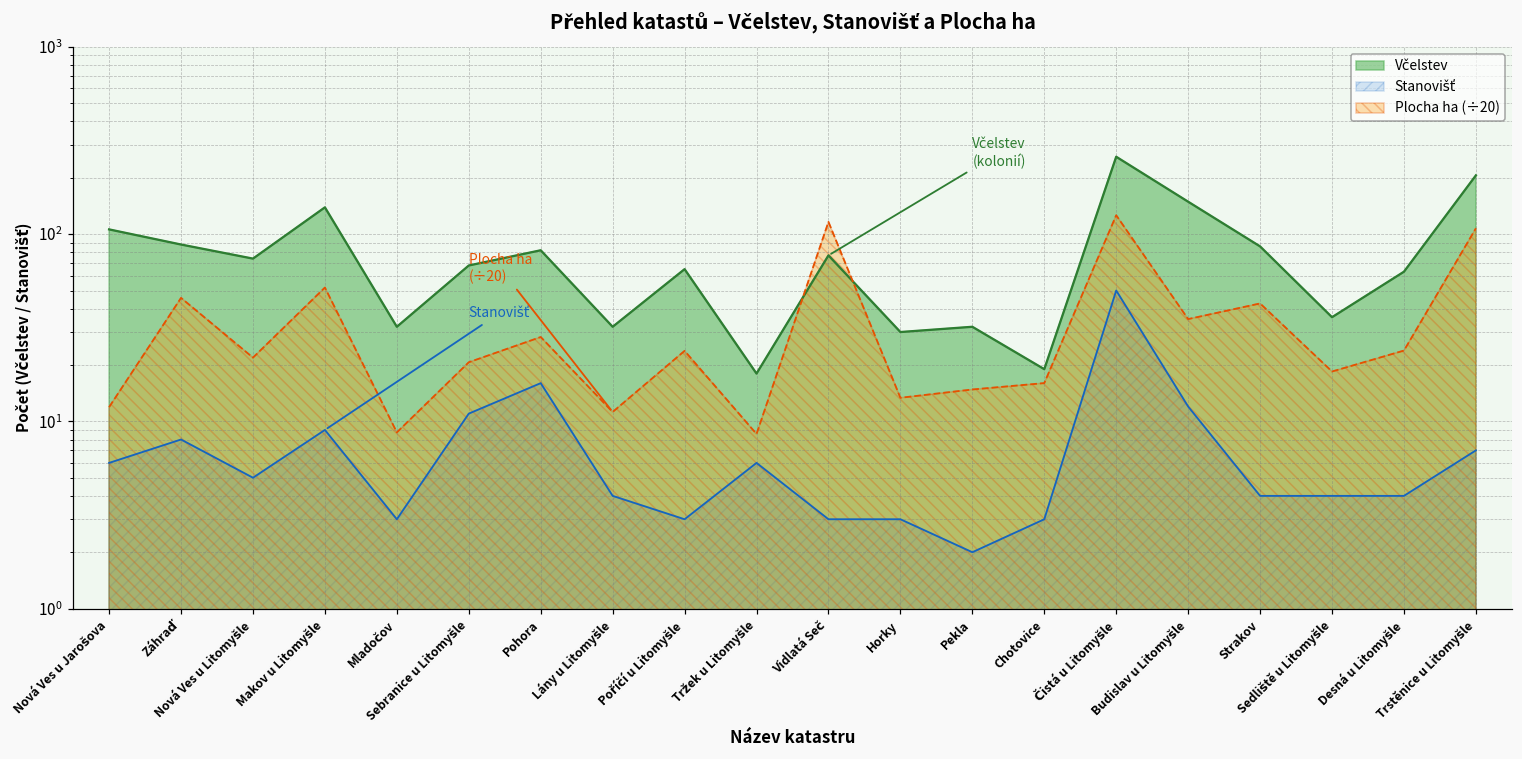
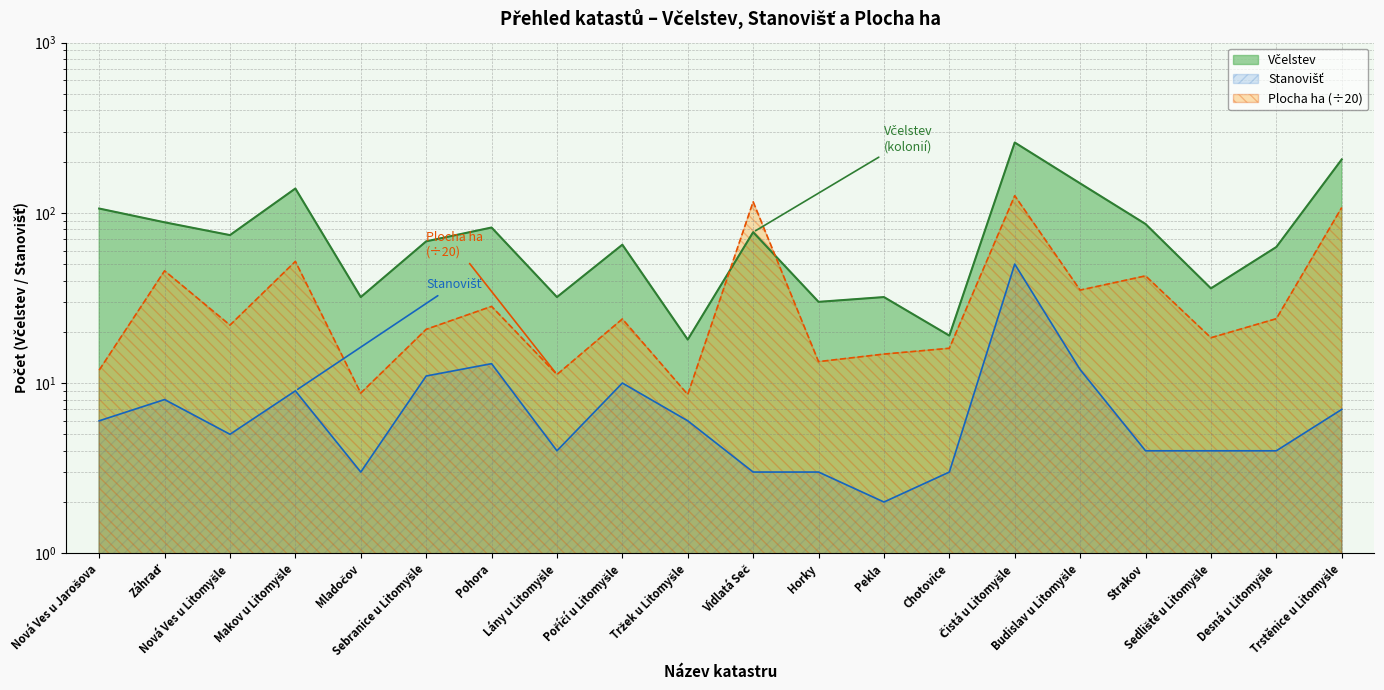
Stanovišť, Pohora: 16 -> 13
Stanovišť, Poříčí u Litomyšle: 3 -> 10
